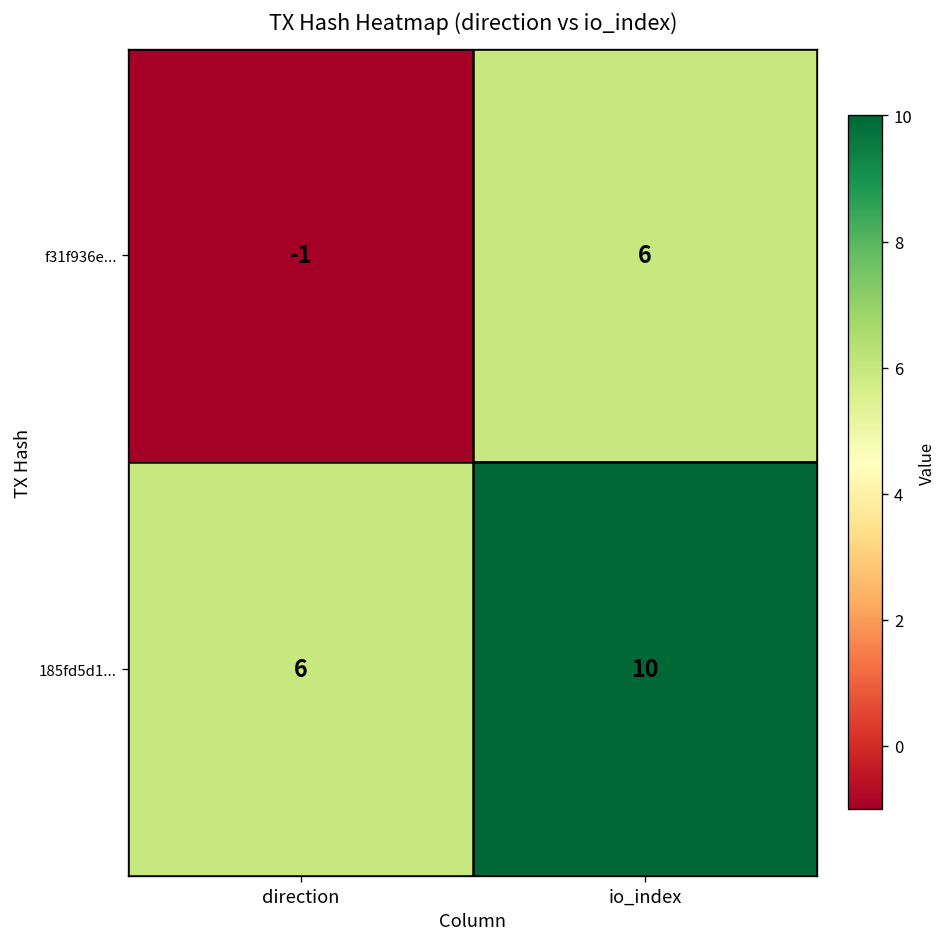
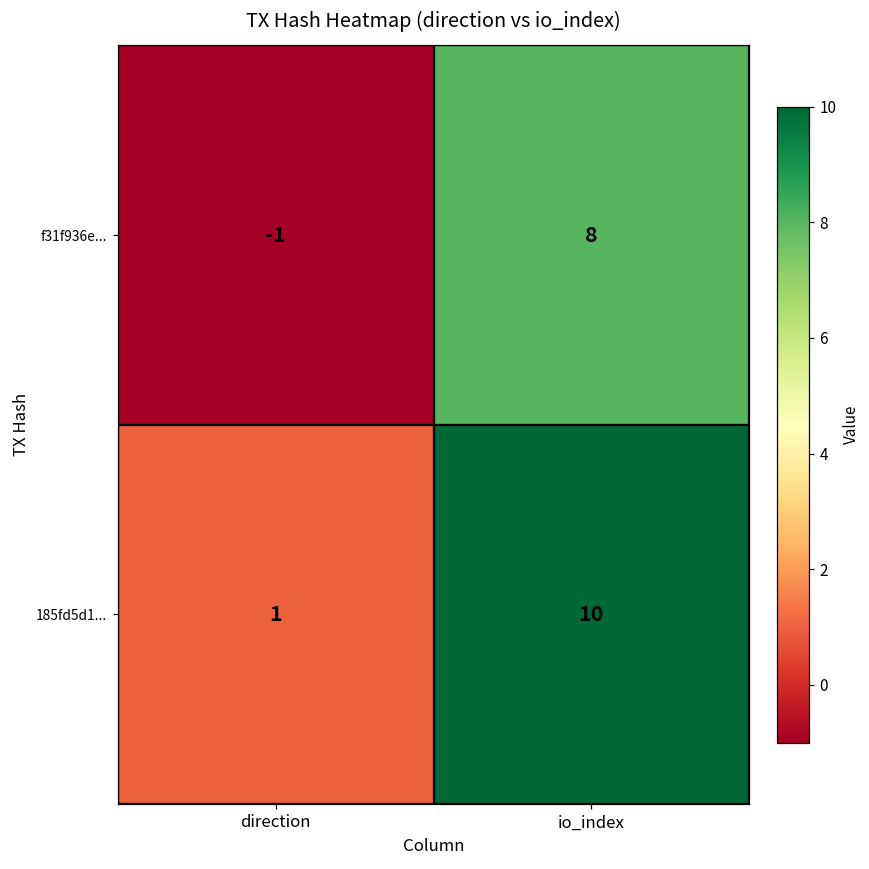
f31f936e..., io_index: 6 -> 8
185fd5d1..., direction: 6 -> 1
